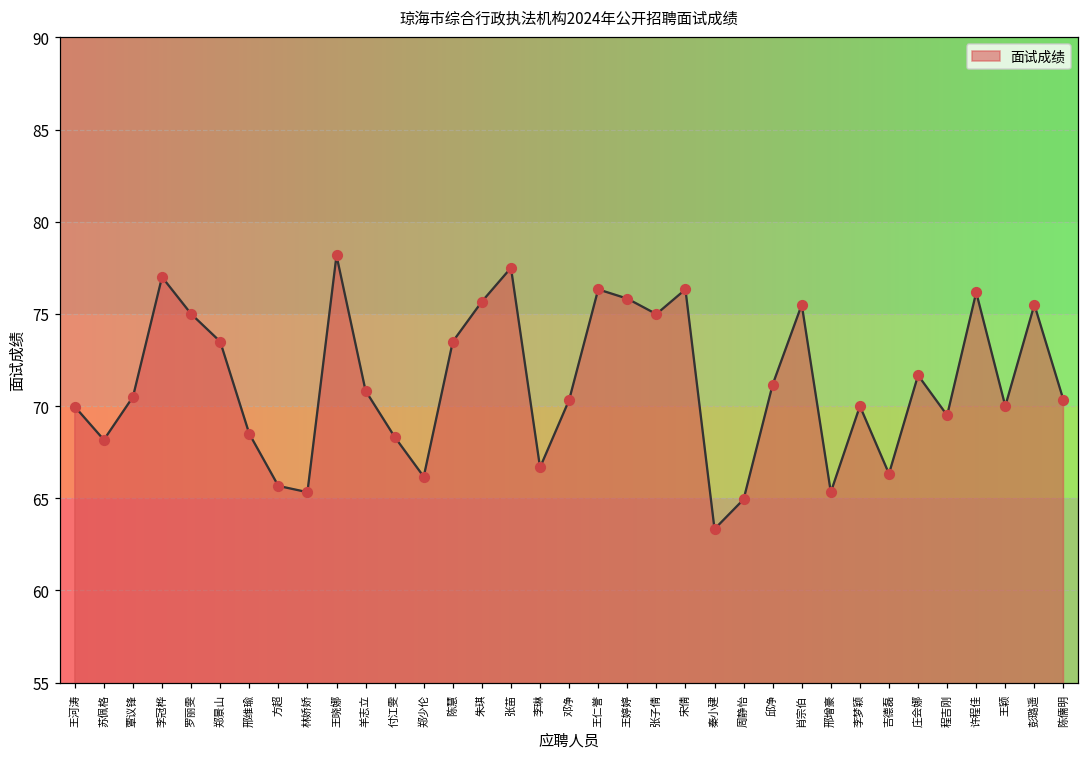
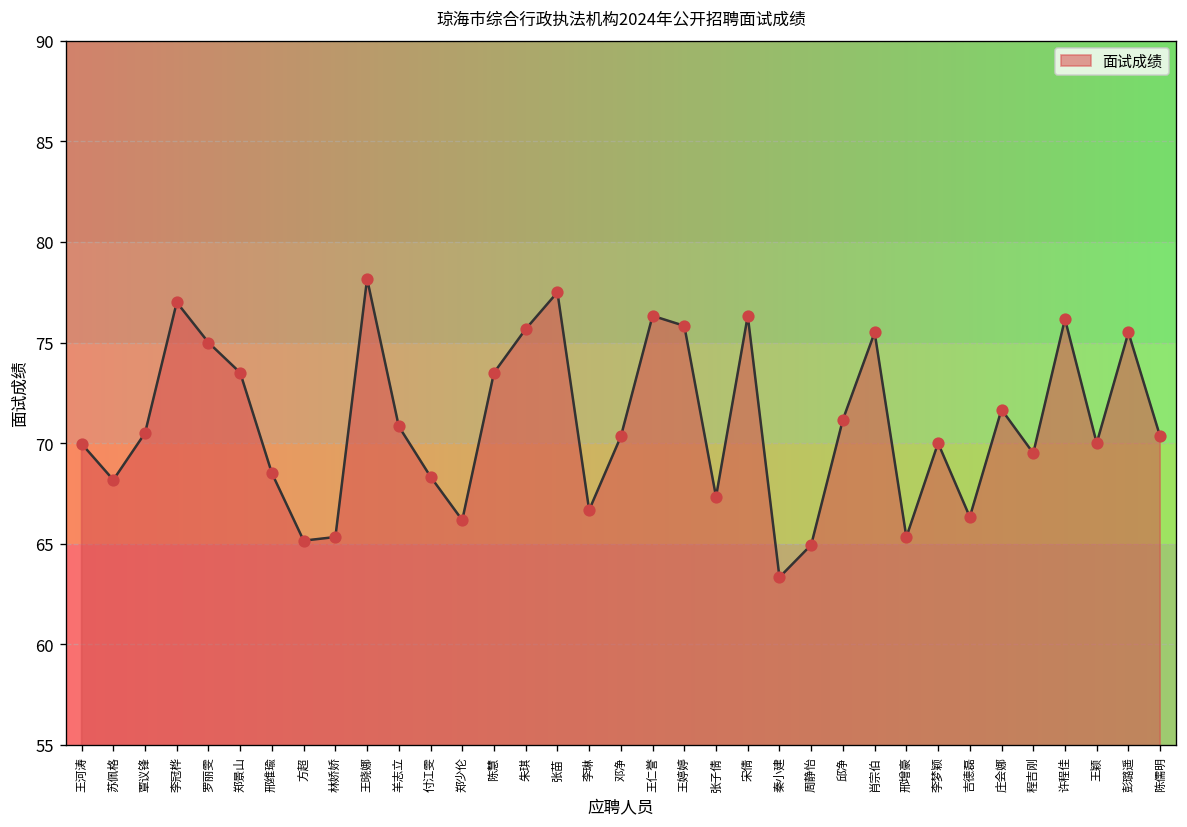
方超: 65.7 -> 65.2
张子倩: 75.0 -> 67.3
